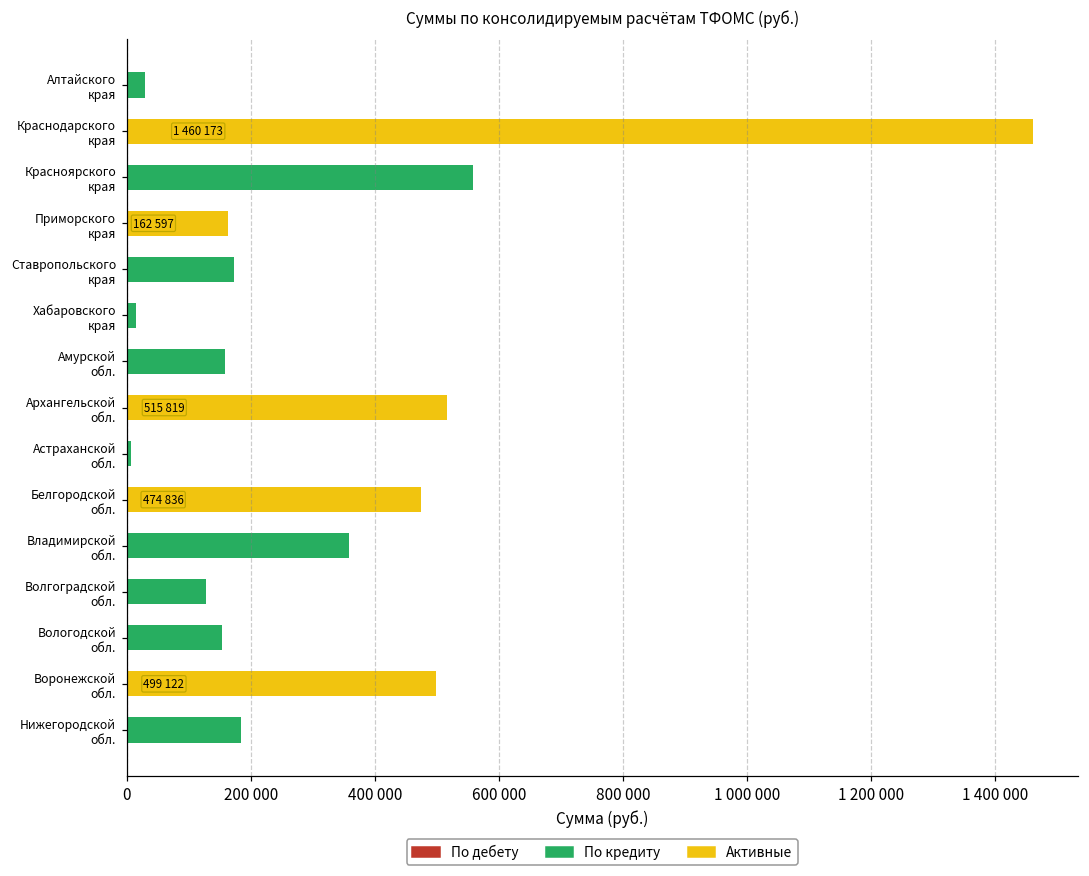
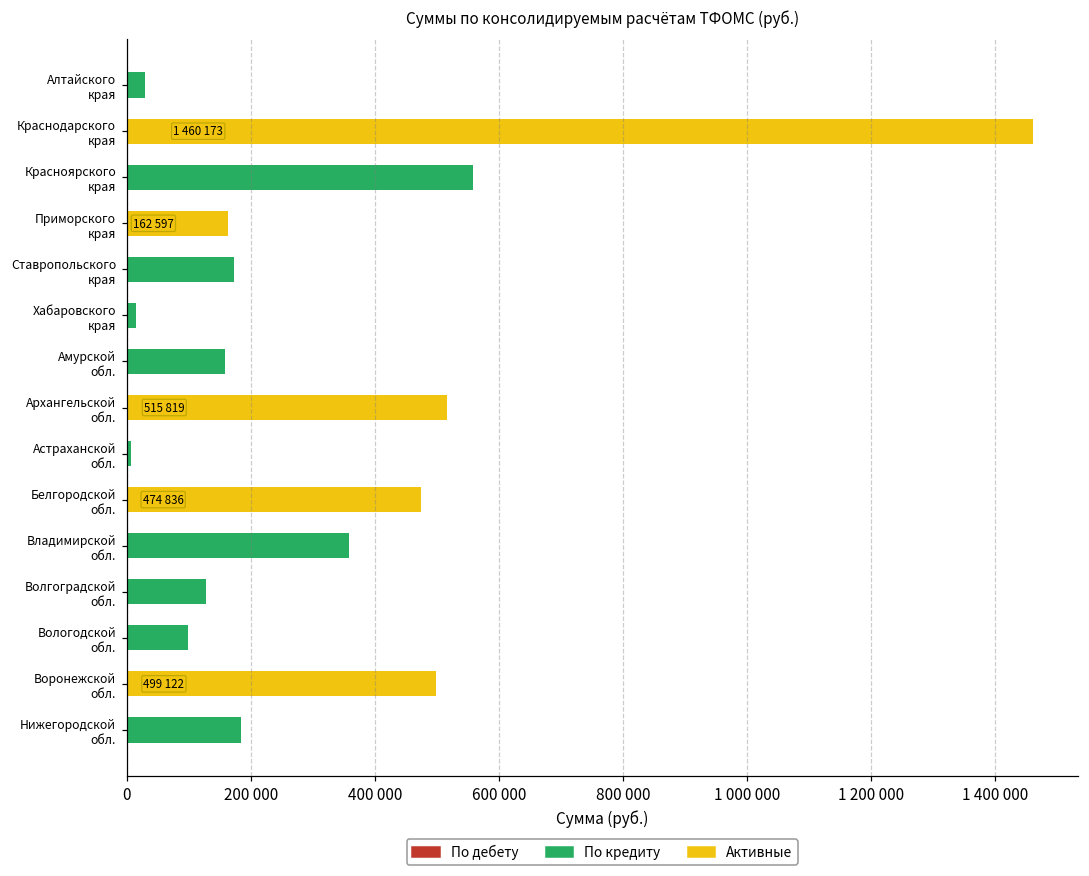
По кредиту, Вологодской обл.: 150000 -> 100000
